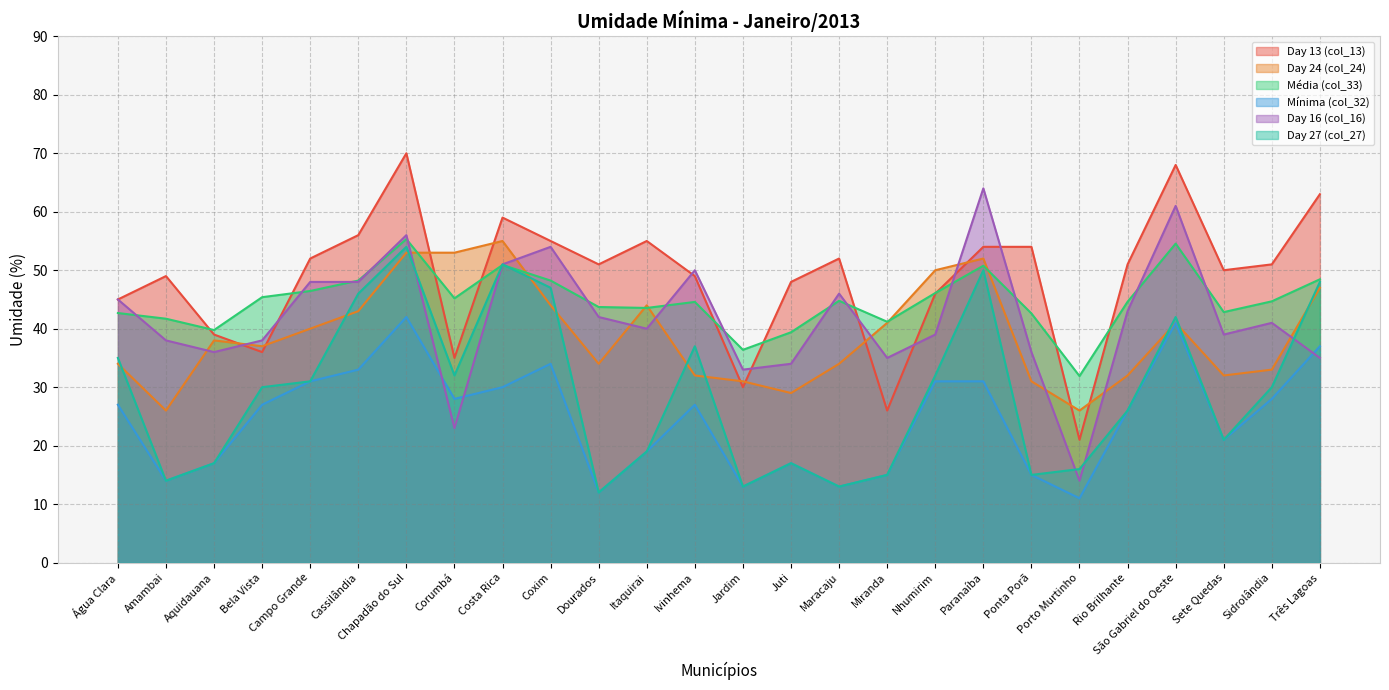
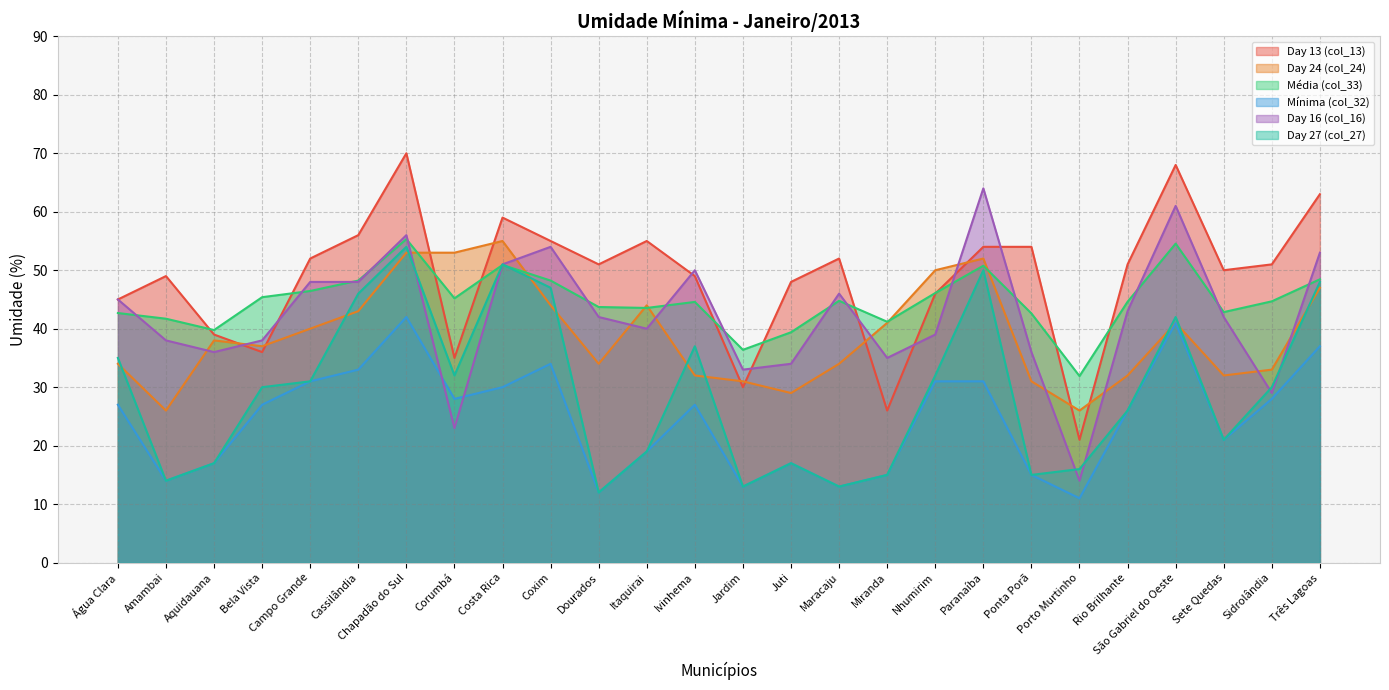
Day 16 (col_16), Sete Quedas: 39 -> 42
Day 16 (col_16), Sidrolândia: 41 -> 29
Day 16 (col_16), Três Lagoas: 35 -> 53
